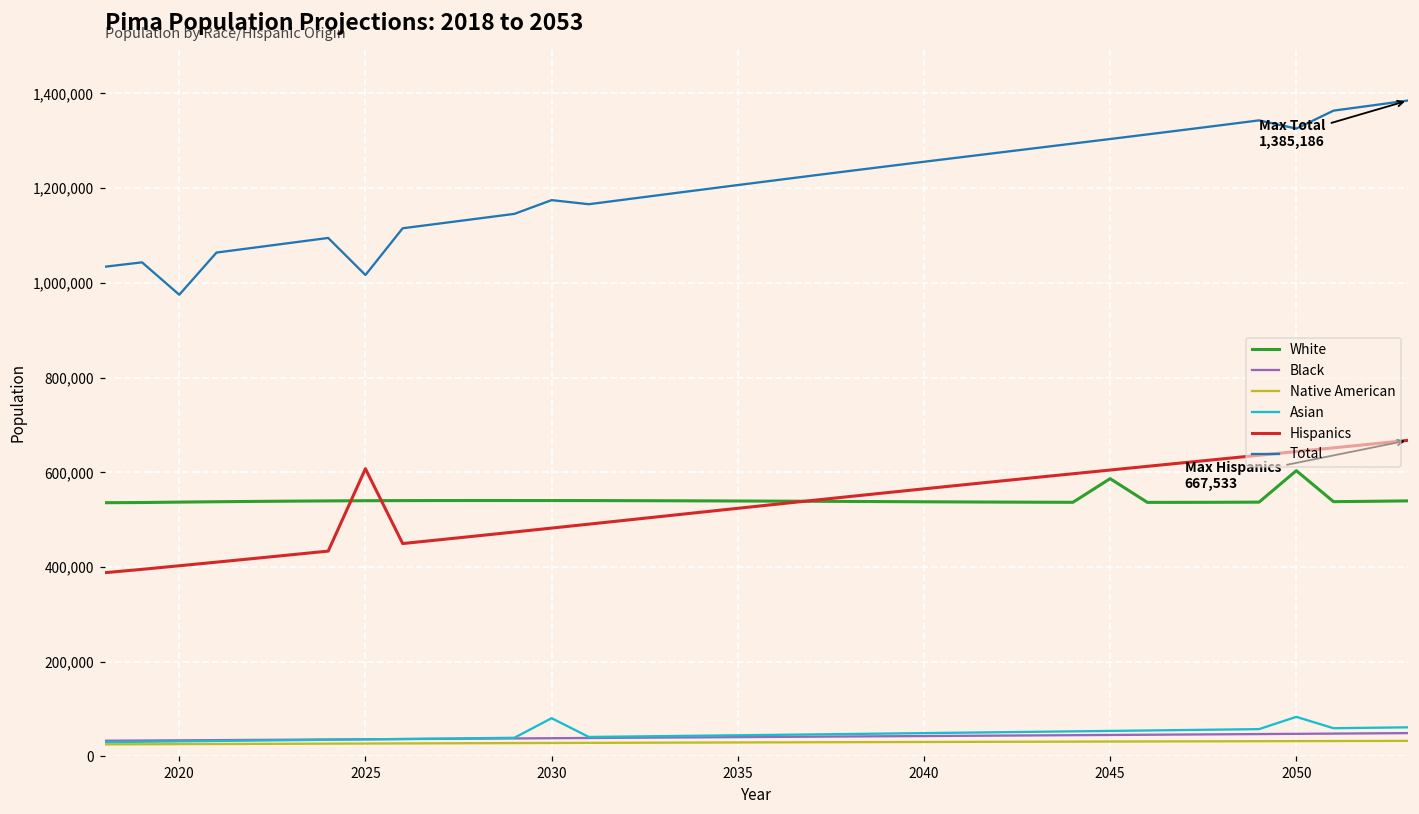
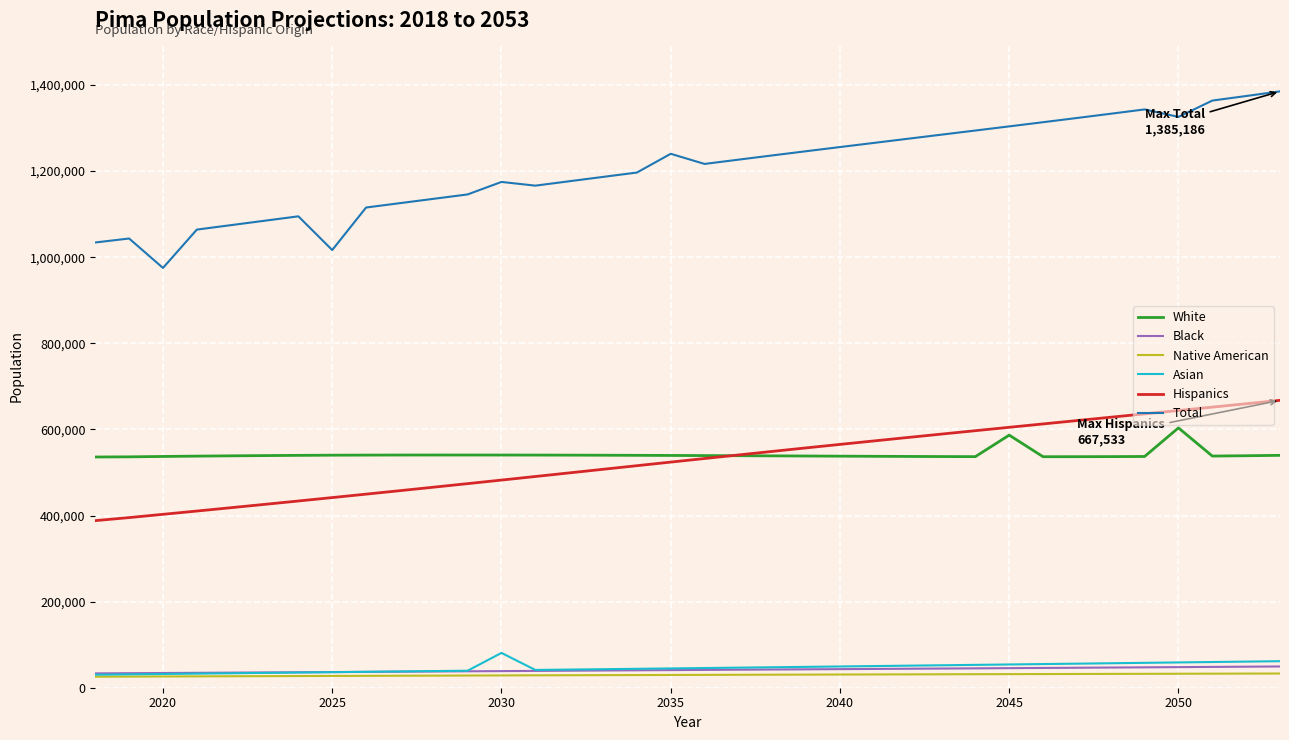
Hispanics, 2025: 610,000 -> 440,000
Total, 2035: 1,210,000 -> 1,240,000
Asian, 2050: 80,000 -> 60,000
